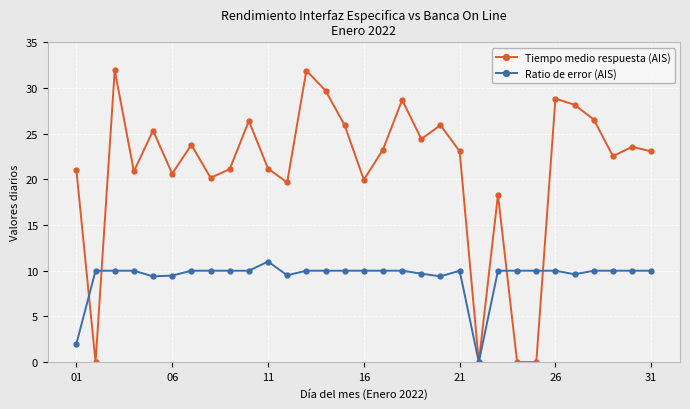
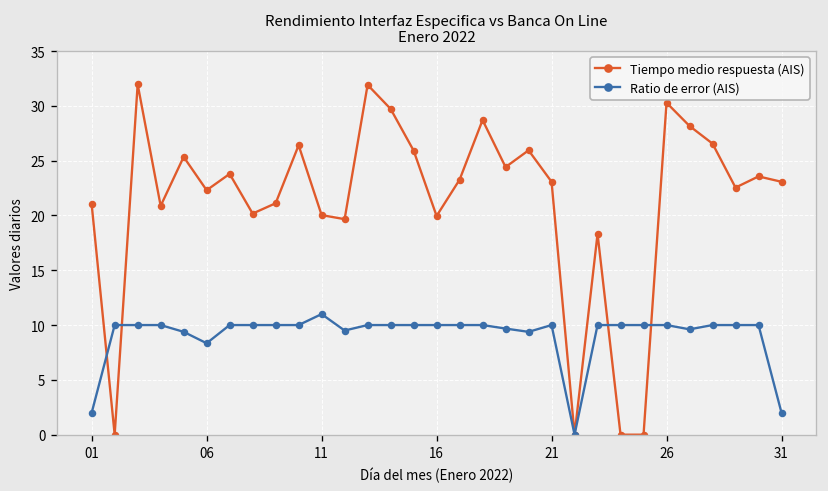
Tiempo medio respuesta (AIS), 06: 21 -> 22
Ratio de error (AIS), 06: 9 -> 8
Tiempo medio respuesta (AIS), 11: 21 -> 20
Tiempo medio respuesta (AIS), 26: 29 -> 30
Ratio de error (AIS), 31: 10 -> 2
